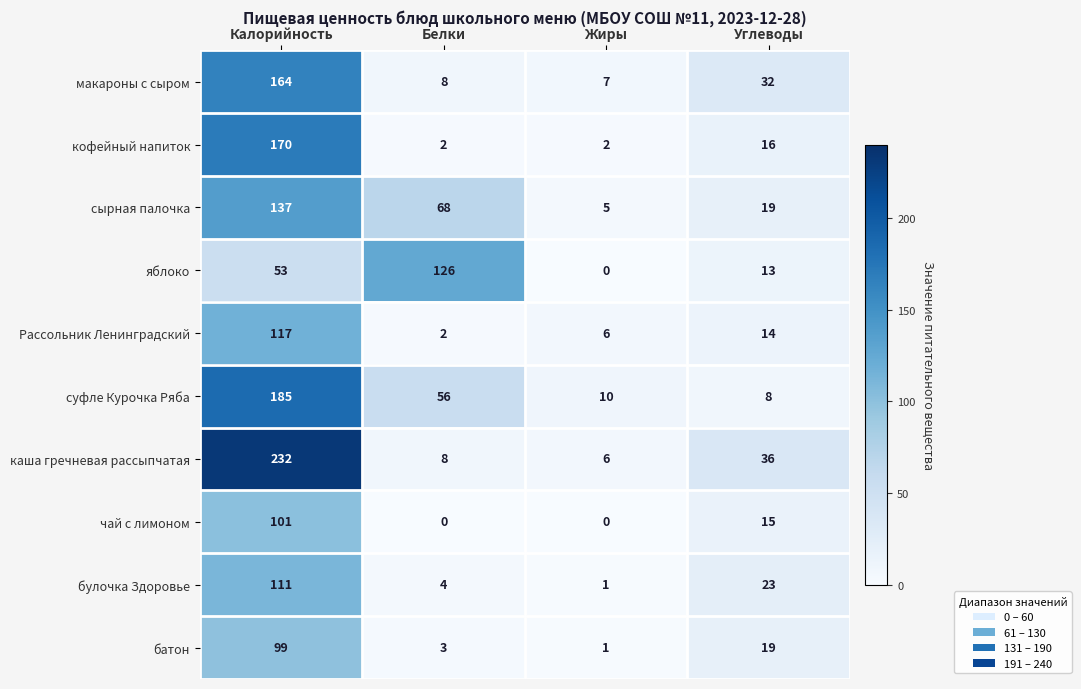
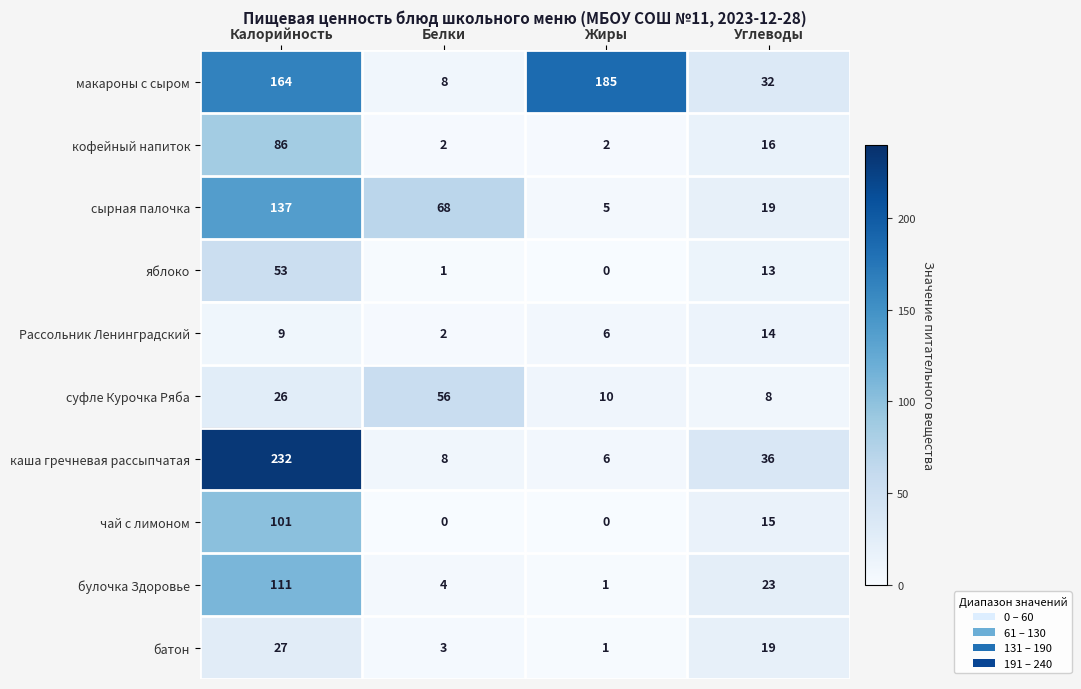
макароны с сыром, Жиры: 7 -> 185
кофейный напиток, Калорийность: 170 -> 86
яблоко, Белки: 126 -> 1
Рассольник Ленинградский, Калорийность: 117 -> 9
суфле Курочка Ряба, Калорийность: 185 -> 26
батон, Калорийность: 99 -> 27
